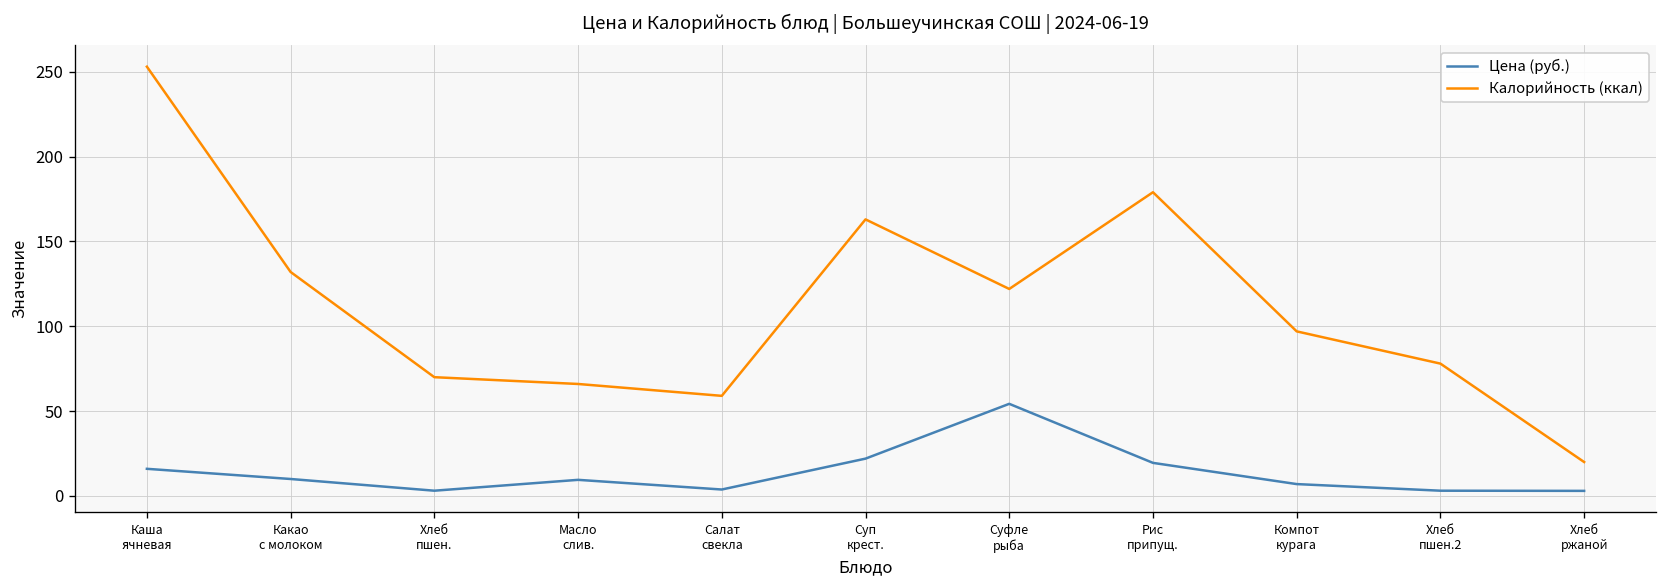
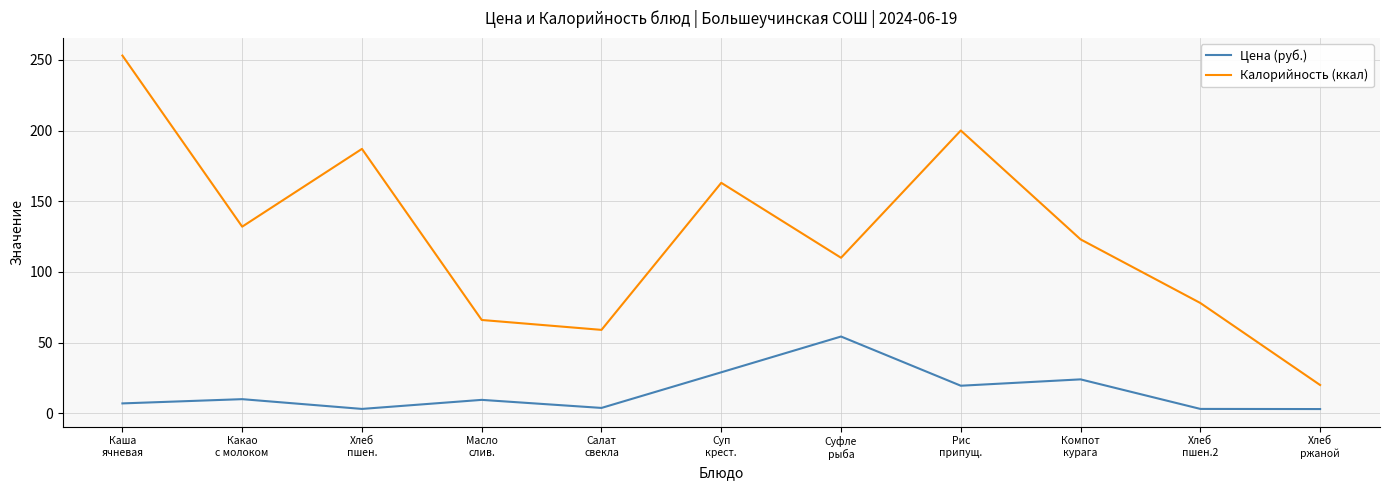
Цена (руб.), Каша ячневая: 16 -> 7
Калорийность (ккал), Хлеб пшен.: 70 -> 187
Цена (руб.), Суп крест.: 22 -> 29
Калорийность (ккал), Суфле рыба: 122 -> 110
Калорийность (ккал), Рис припущ.: 179 -> 200
Цена (руб.), Компот курага: 7 -> 24
Калорийность (ккал), Компот курага: 97 -> 123
